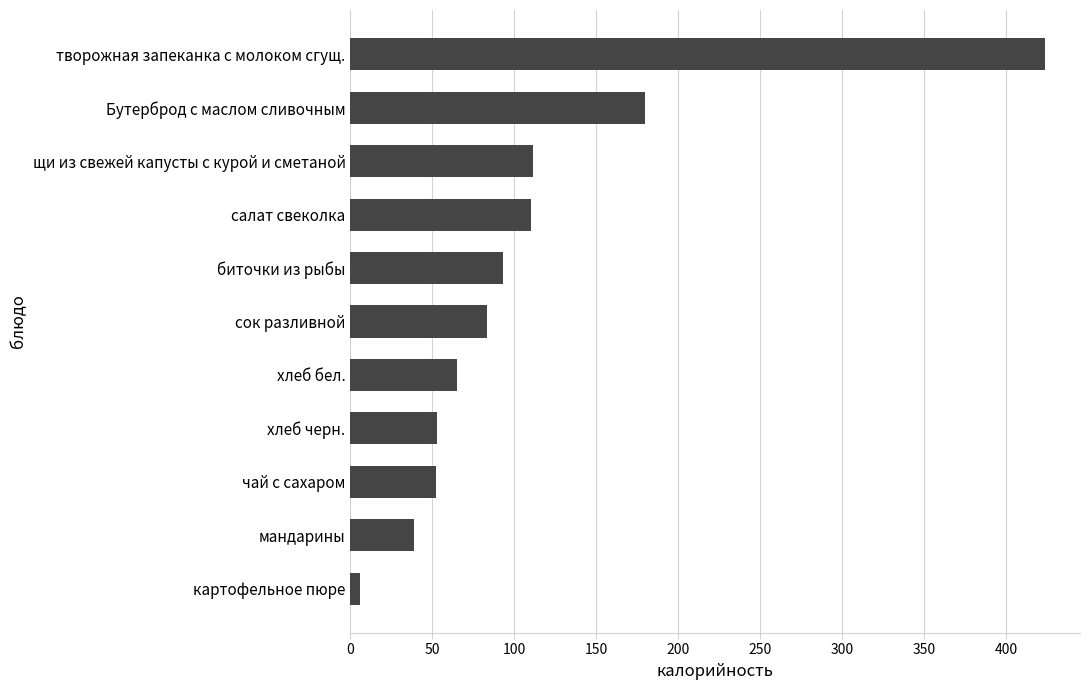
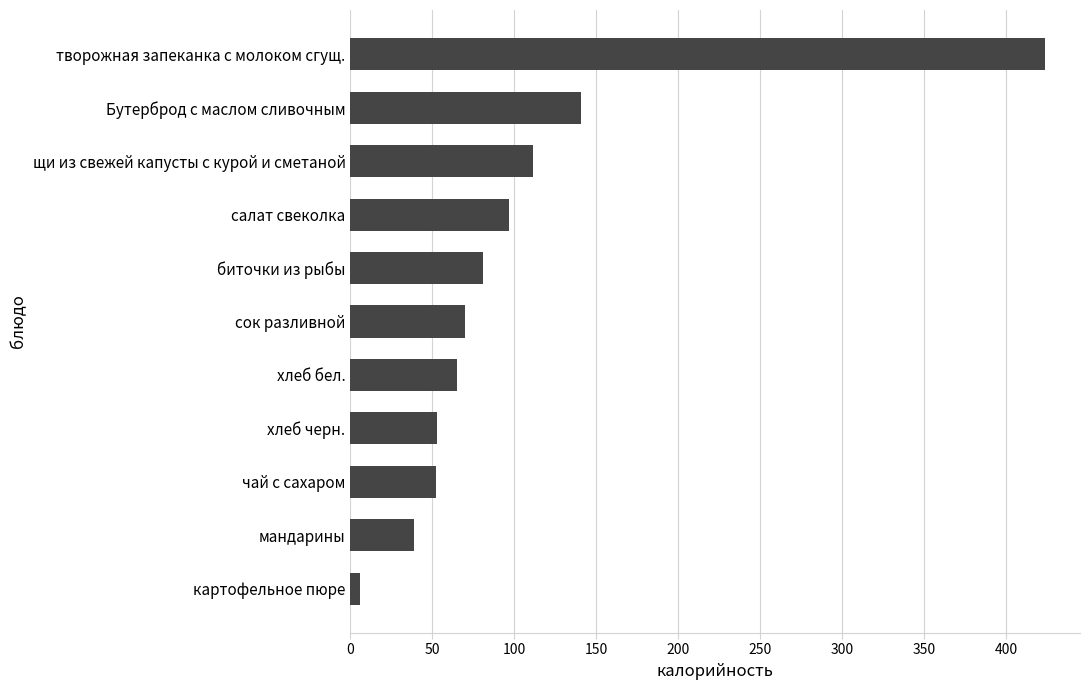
Бутерброд с маслом сливочным: 180 -> 141
салат свеколка: 110 -> 97
биточки из рыбы: 93 -> 81
сок разливной: 83 -> 70
